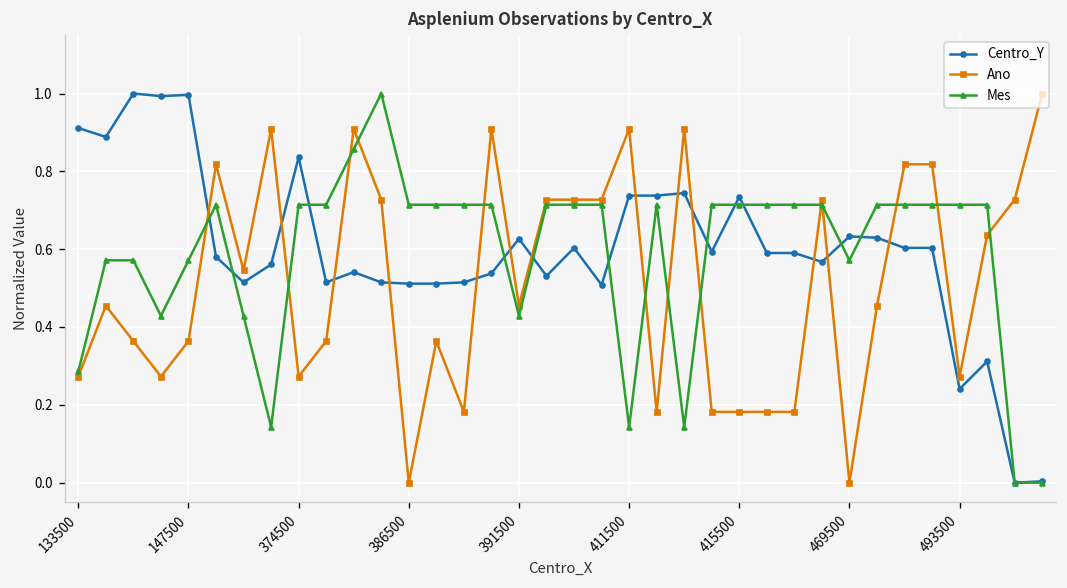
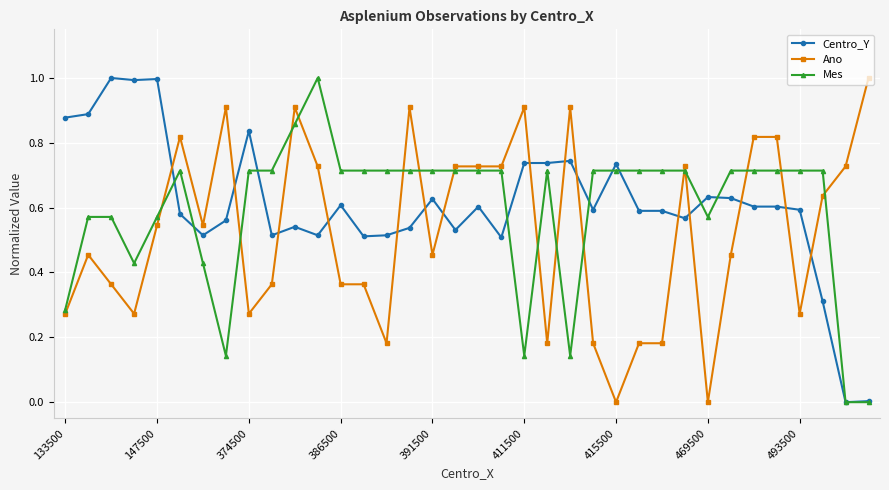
Centro_Y, 133500: 0.91 -> 0.88
Ano, 147500: 0.36 -> 0.55
Centro_Y, 386500: 0.51 -> 0.61
Ano, 386500: 0.00 -> 0.36
Mes, 391500: 0.43 -> 0.71
Ano, 415500: 0.18 -> 0.00
Centro_Y, 493500: 0.24 -> 0.59
